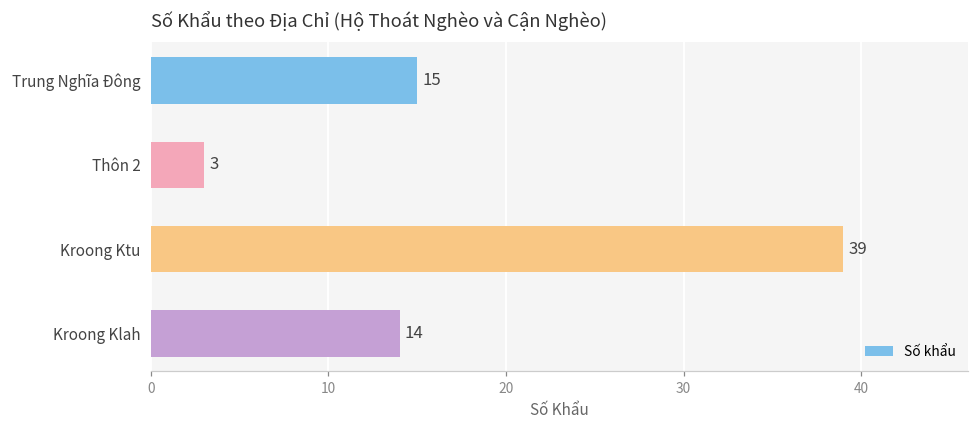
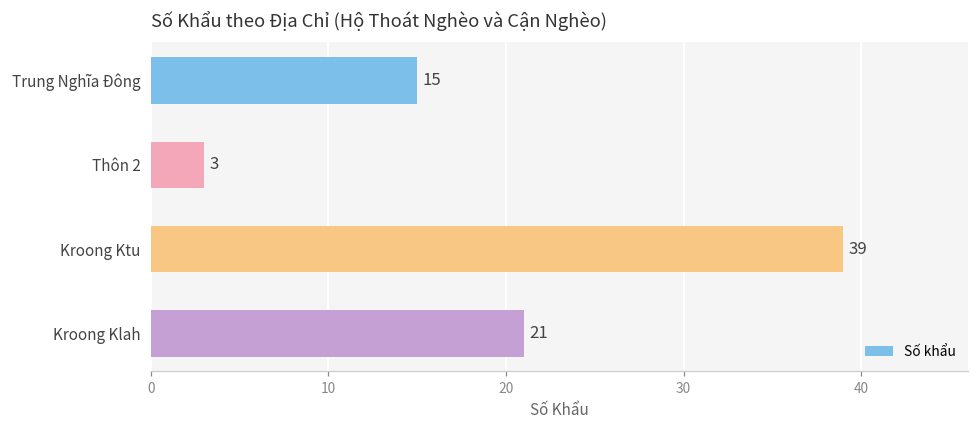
Kroong Klah: 14 -> 21
